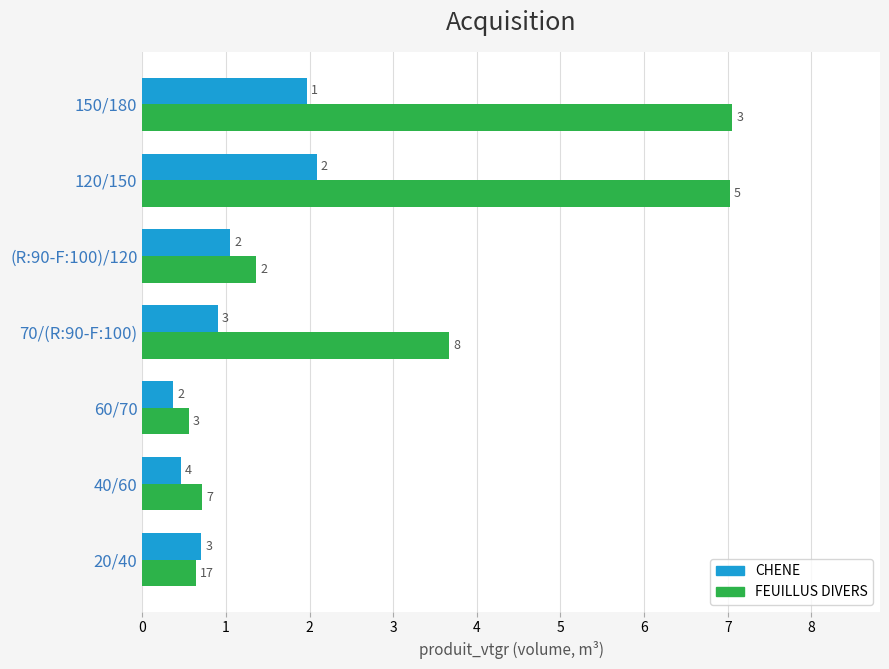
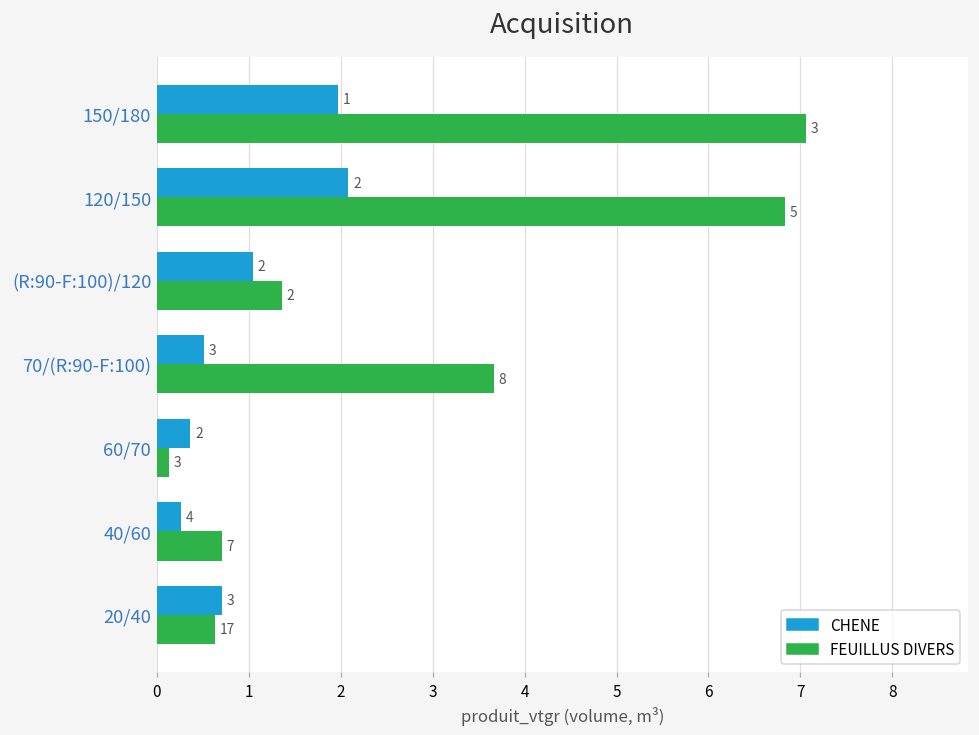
FEUILLUS DIVERS, 120/150: 7.0 -> 6.8
CHENE, 70/(R:90-F:100): 0.9 -> 0.5
FEUILLUS DIVERS, 60/70: 0.6 -> 0.1
CHENE, 40/60: 0.5 -> 0.3
